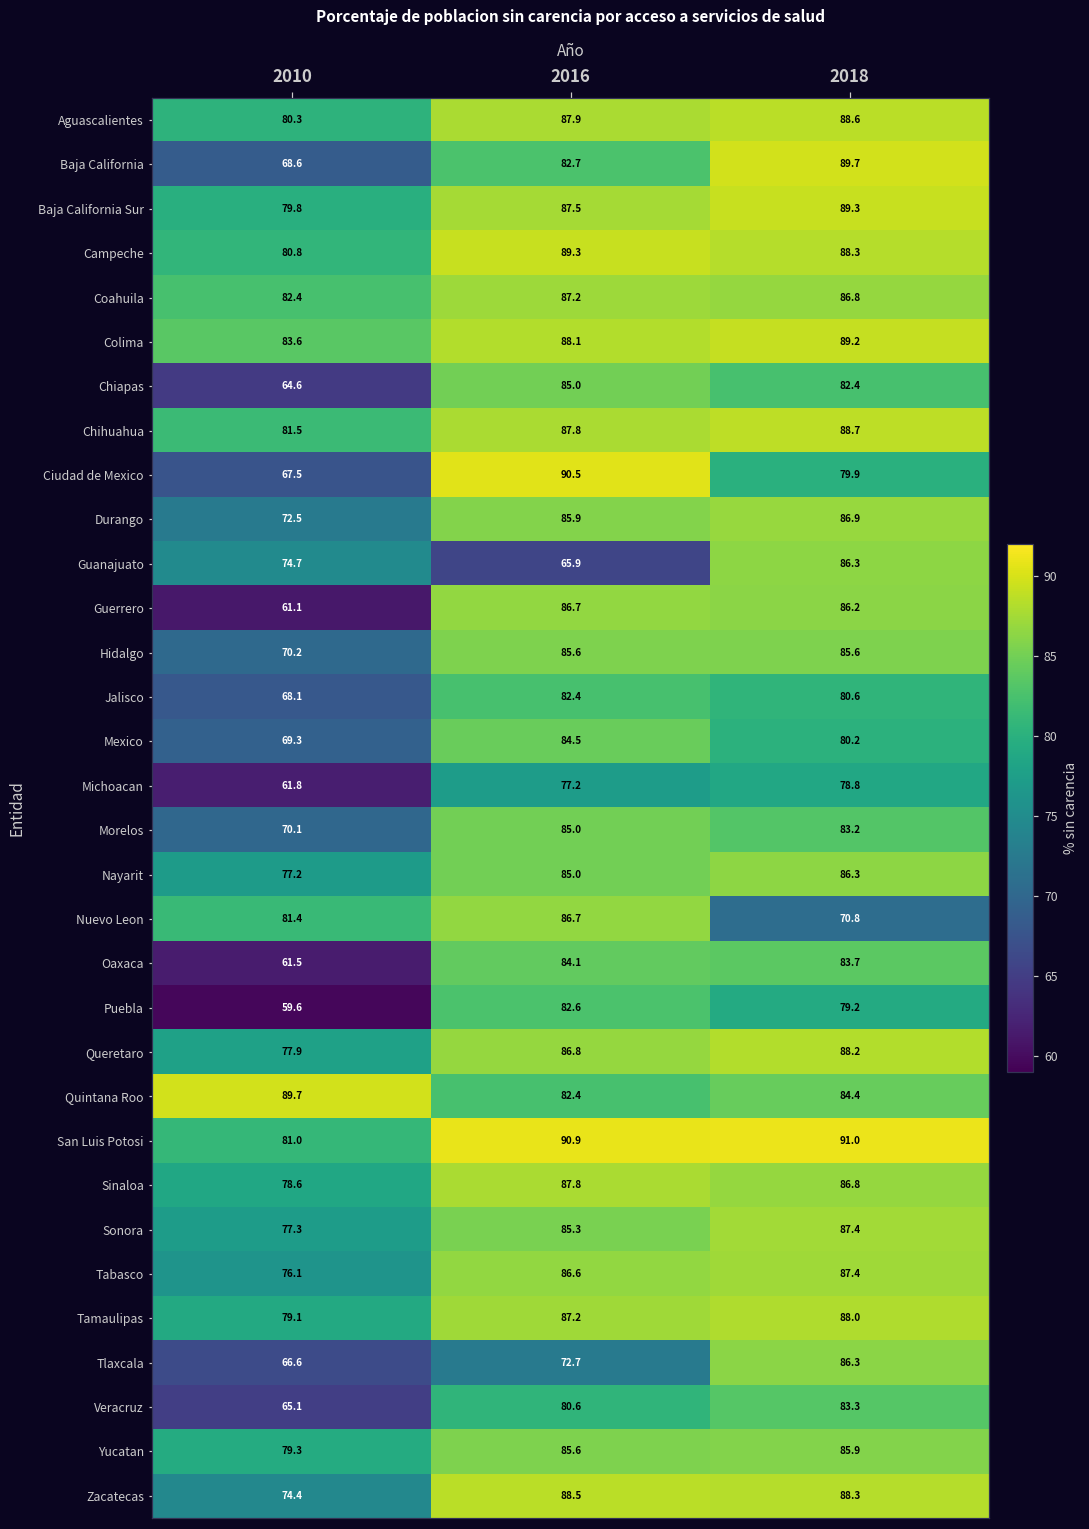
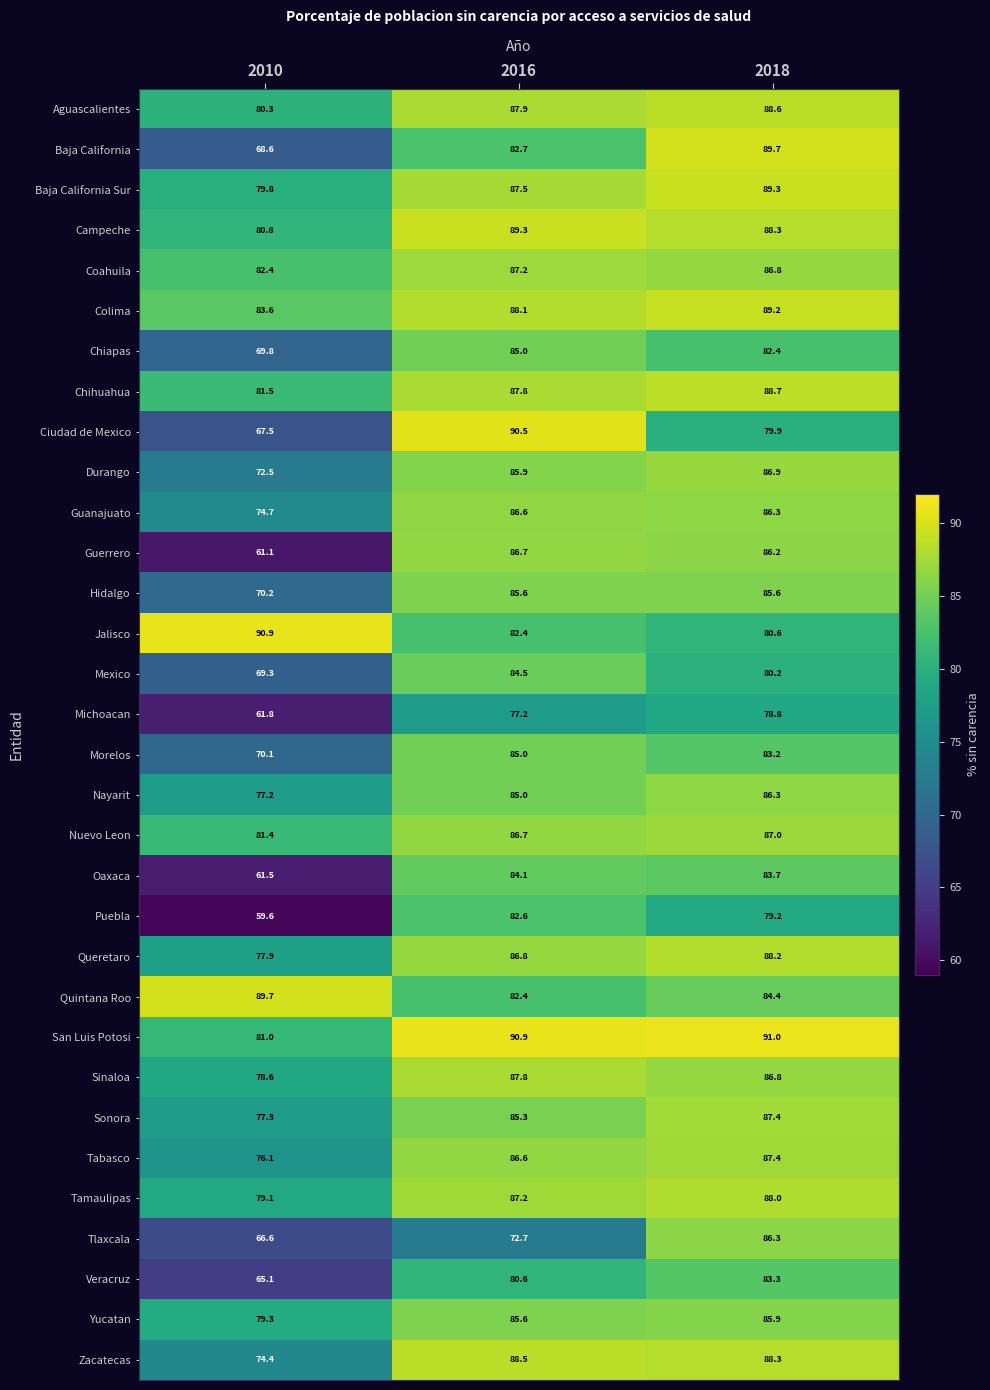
Chiapas, 2010: 64.6 -> 69.8
Guanajuato, 2016: 65.9 -> 86.6
Jalisco, 2010: 68.1 -> 90.9
Nuevo Leon, 2018: 70.8 -> 87.0
